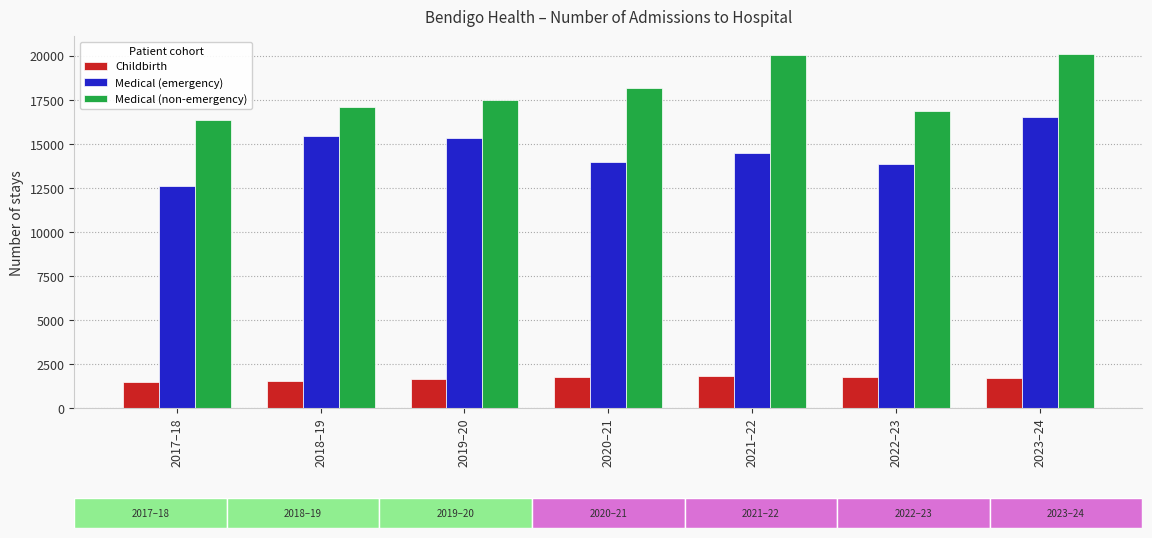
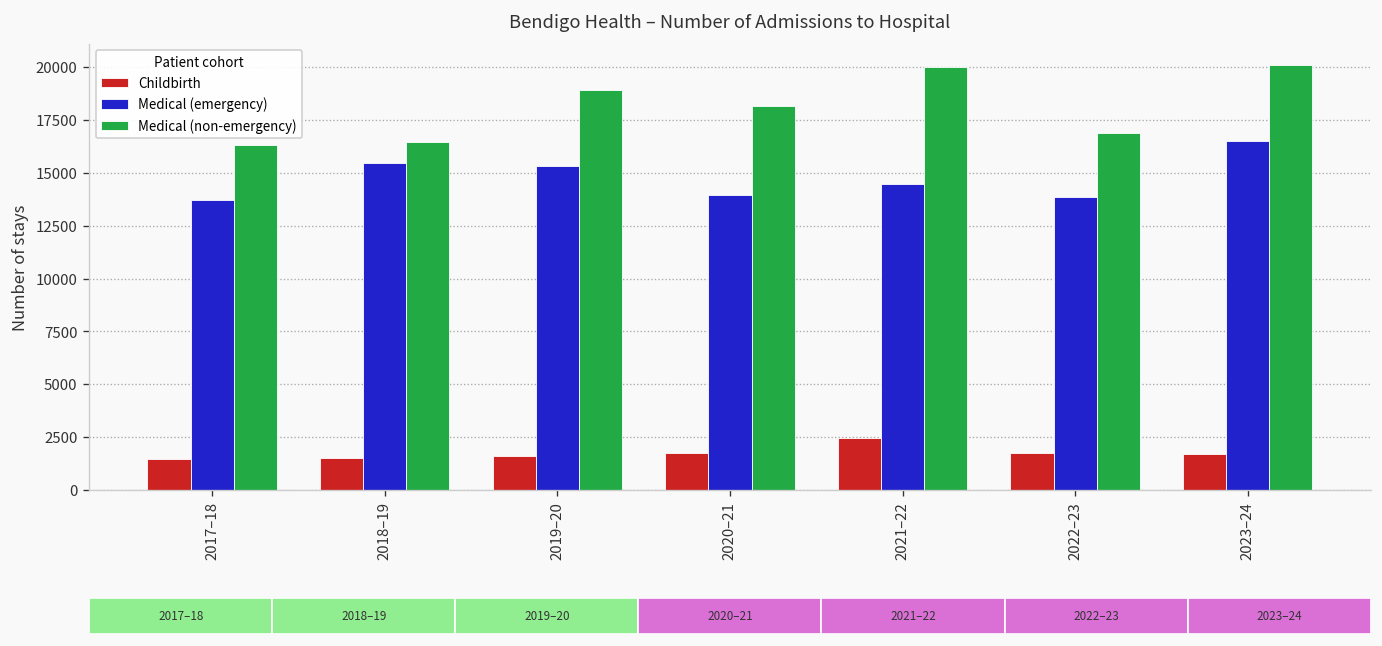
Bendigo Health – Number of Admissions to Hospital, Medical (emergency), 2017–18: 12600 -> 13700
Bendigo Health – Number of Admissions to Hospital, Medical (non-emergency), 2018–19: 17100 -> 16400
Bendigo Health – Number of Admissions to Hospital, Medical (non-emergency), 2019–20: 17500 -> 18900
Bendigo Health – Number of Admissions to Hospital, Childbirth, 2021–22: 1800 -> 2500
